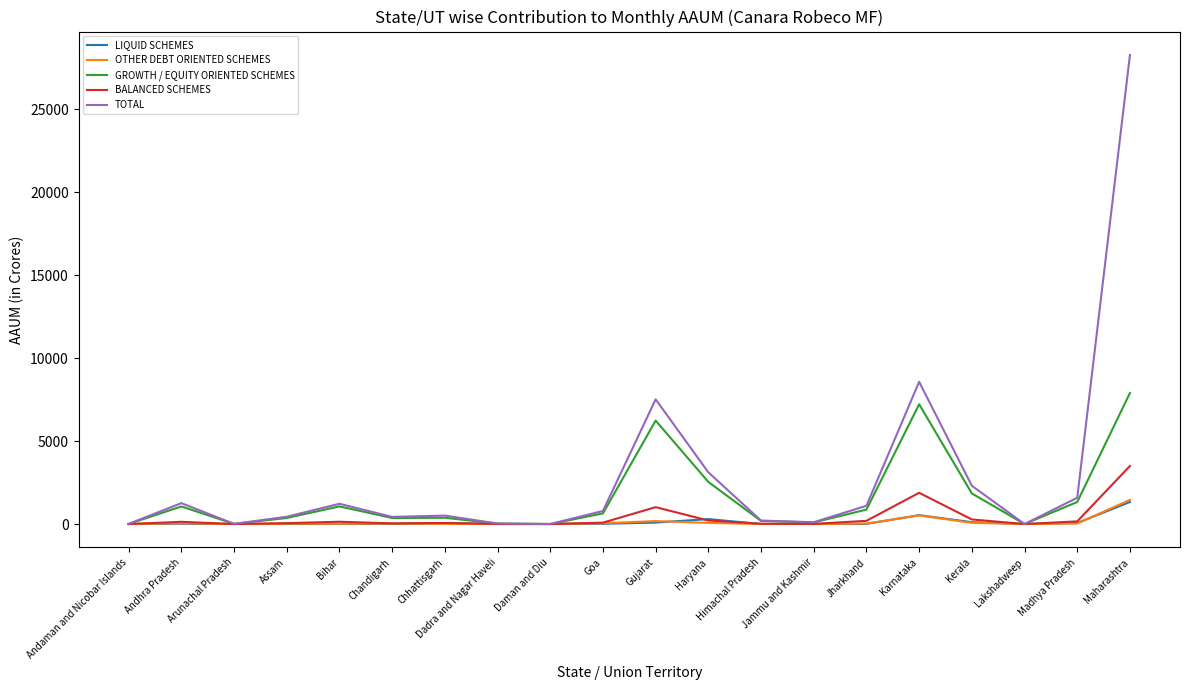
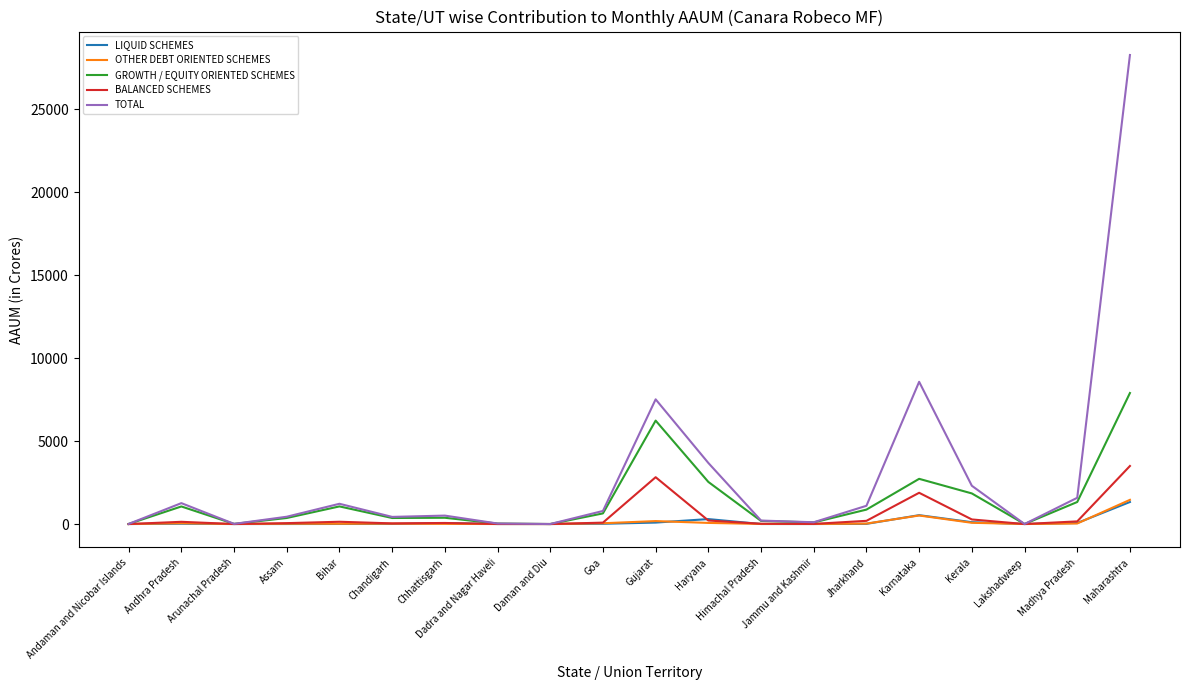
BALANCED SCHEMES, Gujarat: 1000 -> 2800
TOTAL, Haryana: 3100 -> 3700
GROWTH / EQUITY ORIENTED SCHEMES, Karnataka: 7200 -> 2700
